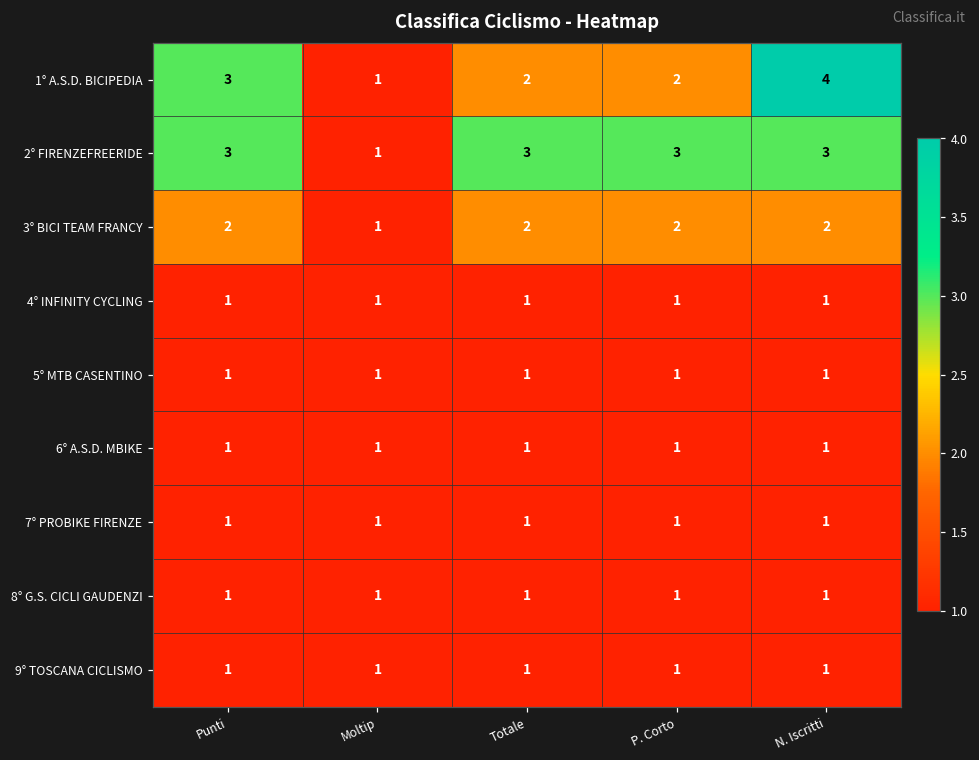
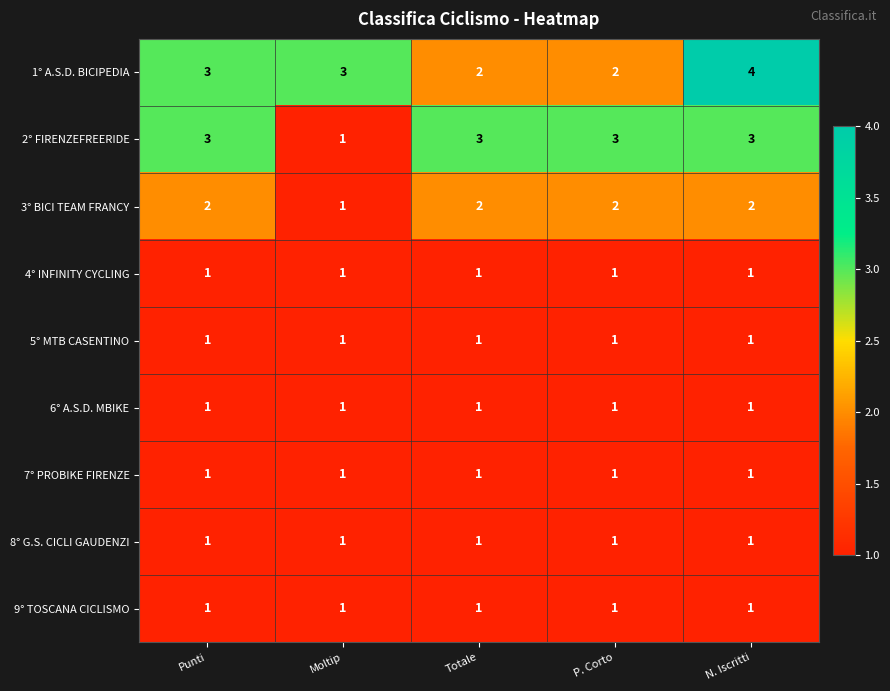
1° A.S.D. BICIPEDIA, Moltip: 1 -> 3
